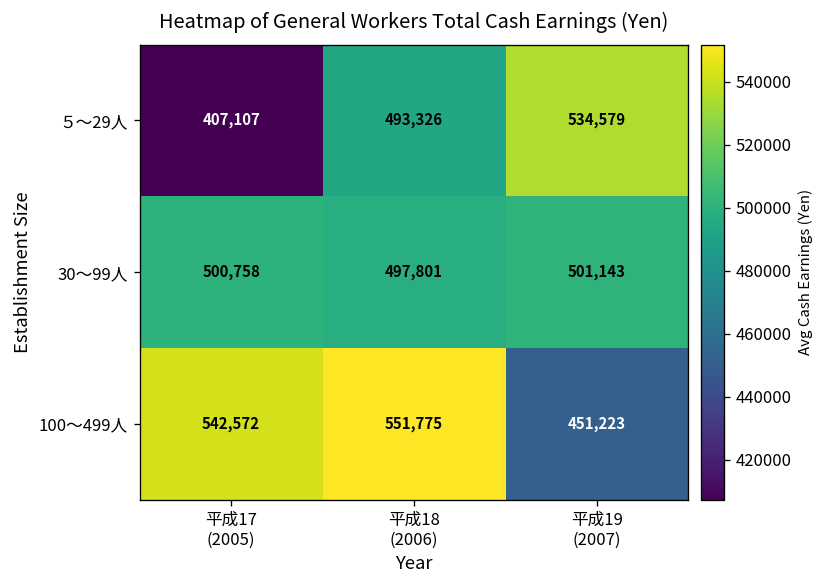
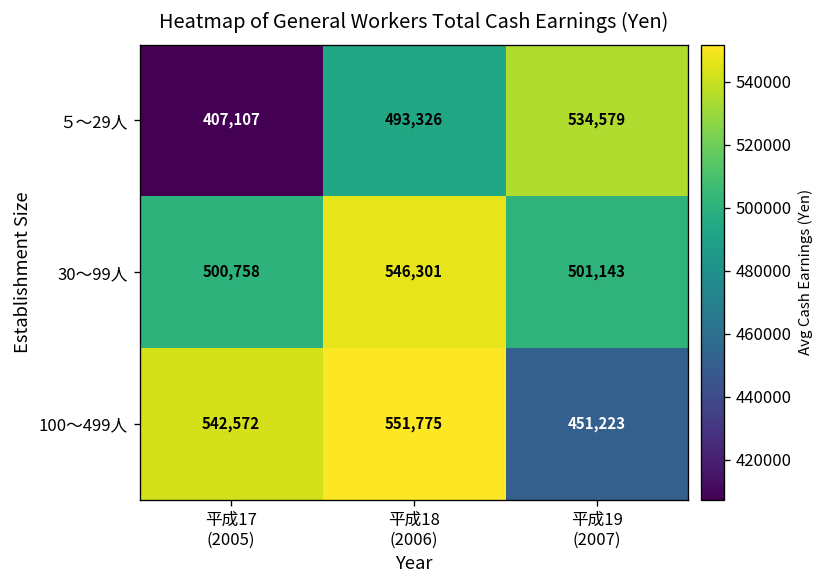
30～99人, 平成18 (2006): 497,801 -> 546,301
